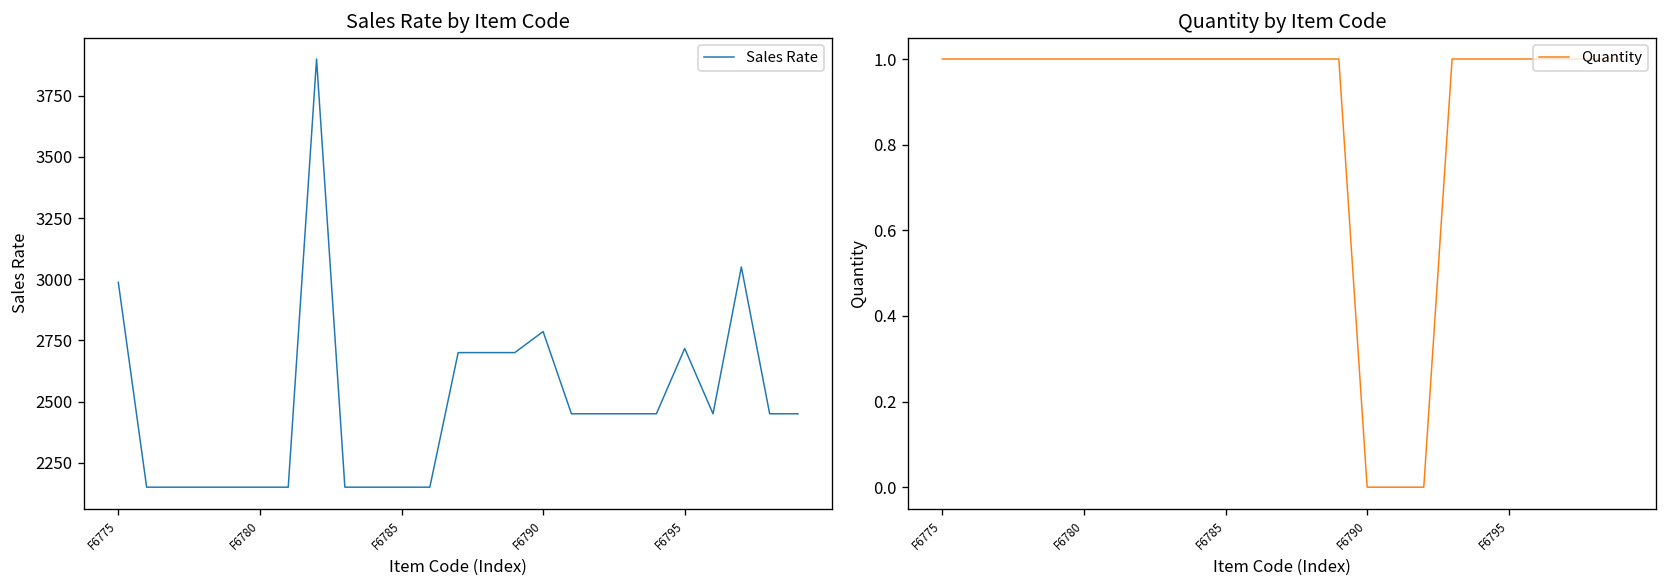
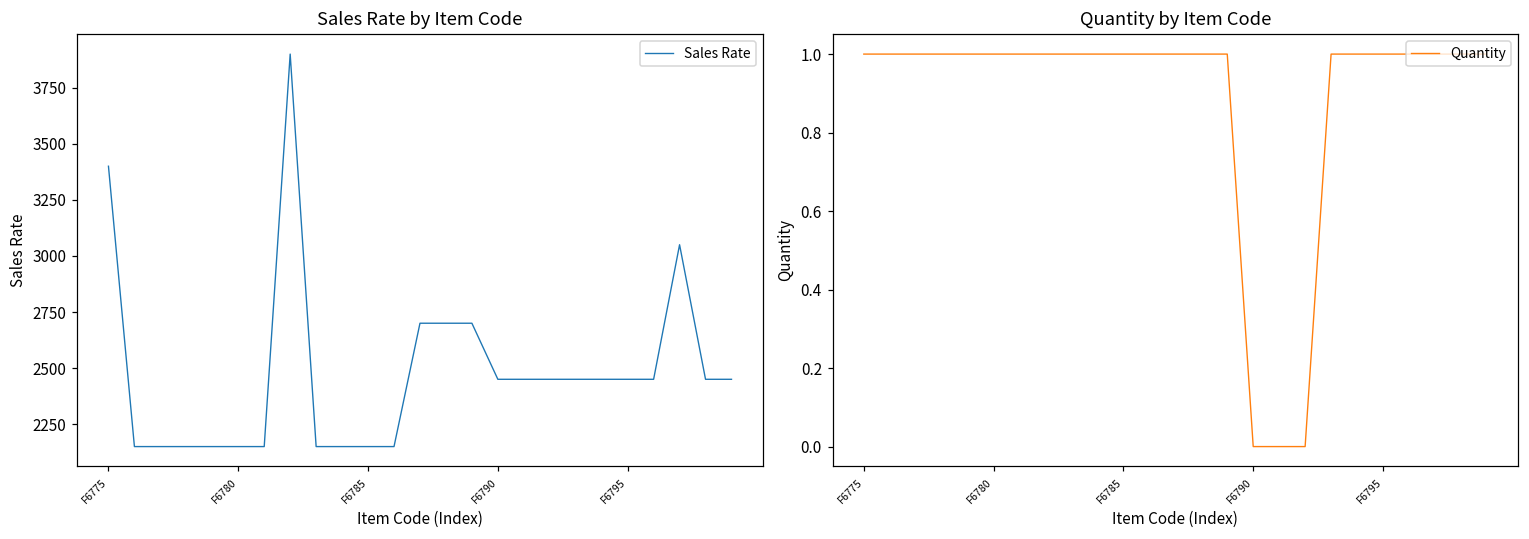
Sales Rate by Item Code, F6775: 2990 -> 3400
Sales Rate by Item Code, F6790: 2790 -> 2450
Sales Rate by Item Code, F6795: 2720 -> 2450
